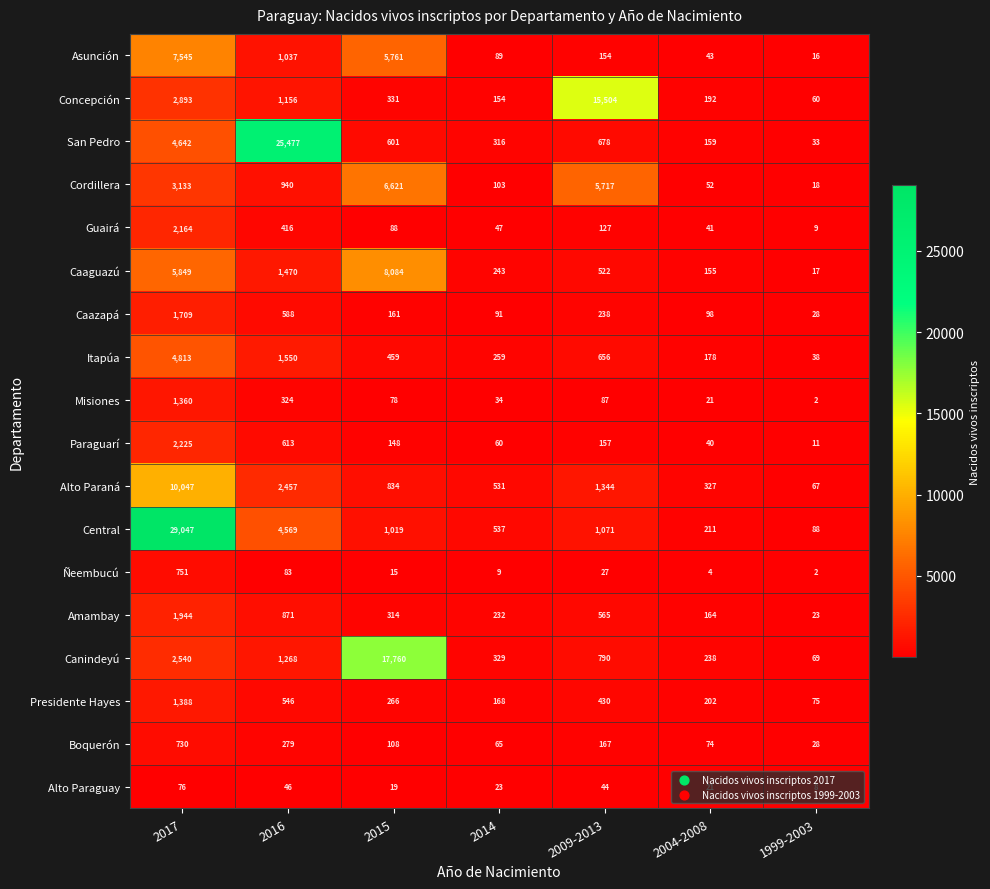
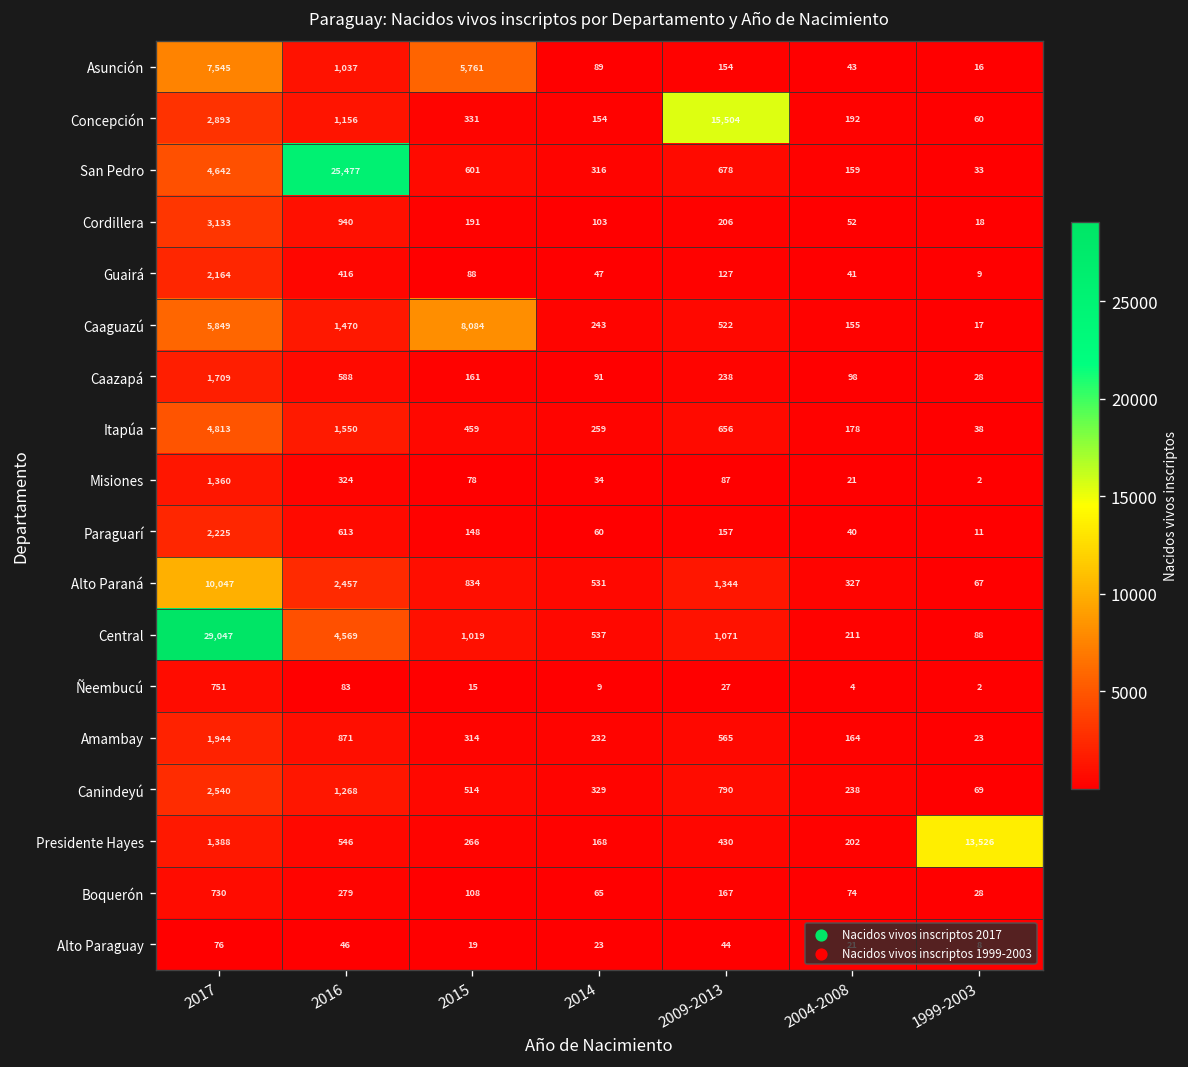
Cordillera, 2015: 6,621 -> 191
Cordillera, 2009-2013: 5,717 -> 206
Canindeyú, 2015: 17,760 -> 514
Presidente Hayes, 1999-2003: 75 -> 13,526
